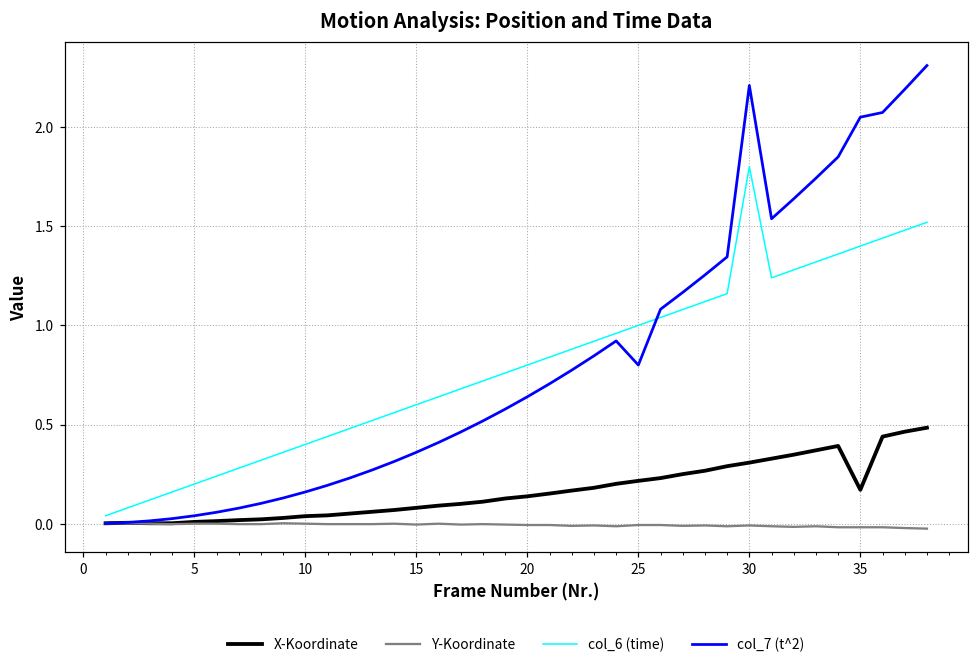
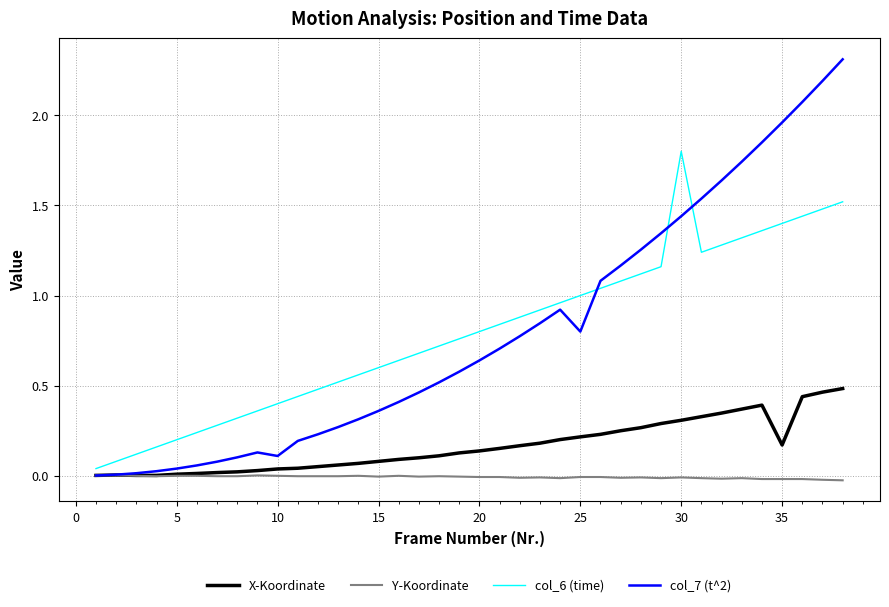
col_7 (t^2), 10: 0.16 -> 0.11
col_7 (t^2), 30: 2.21 -> 1.44
col_7 (t^2), 35: 2.05 -> 1.96
